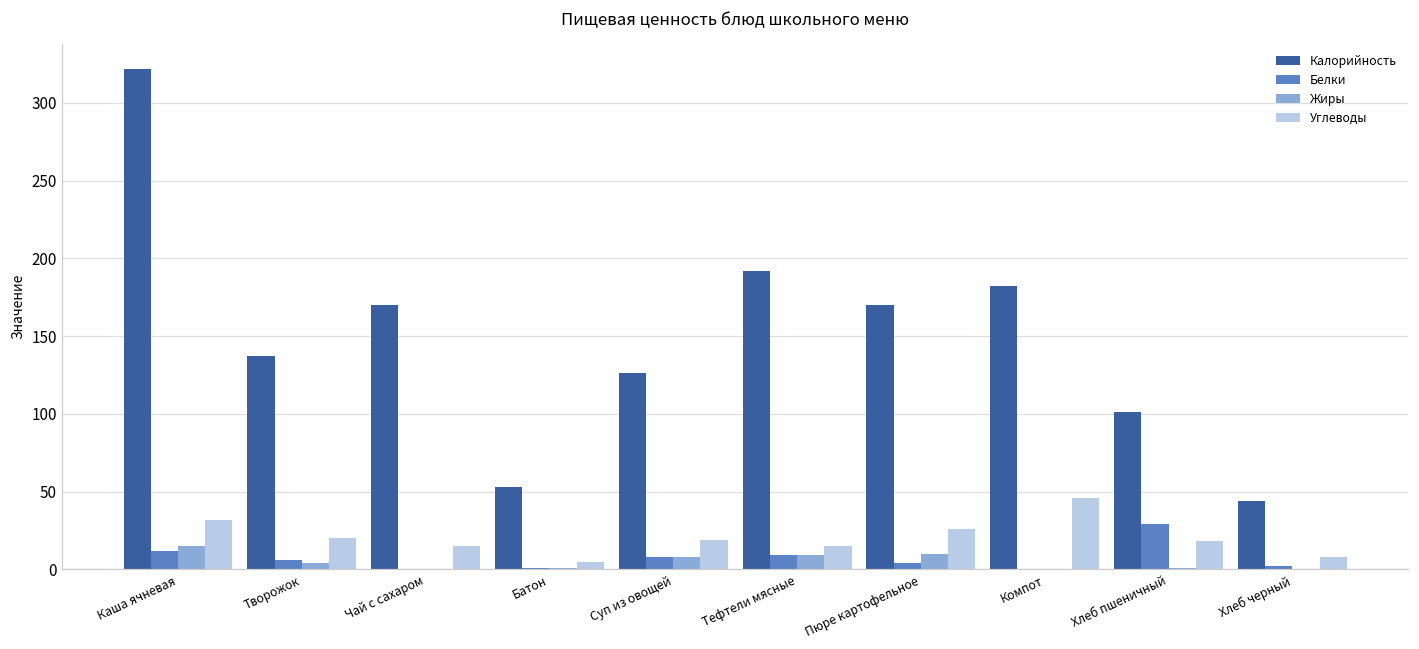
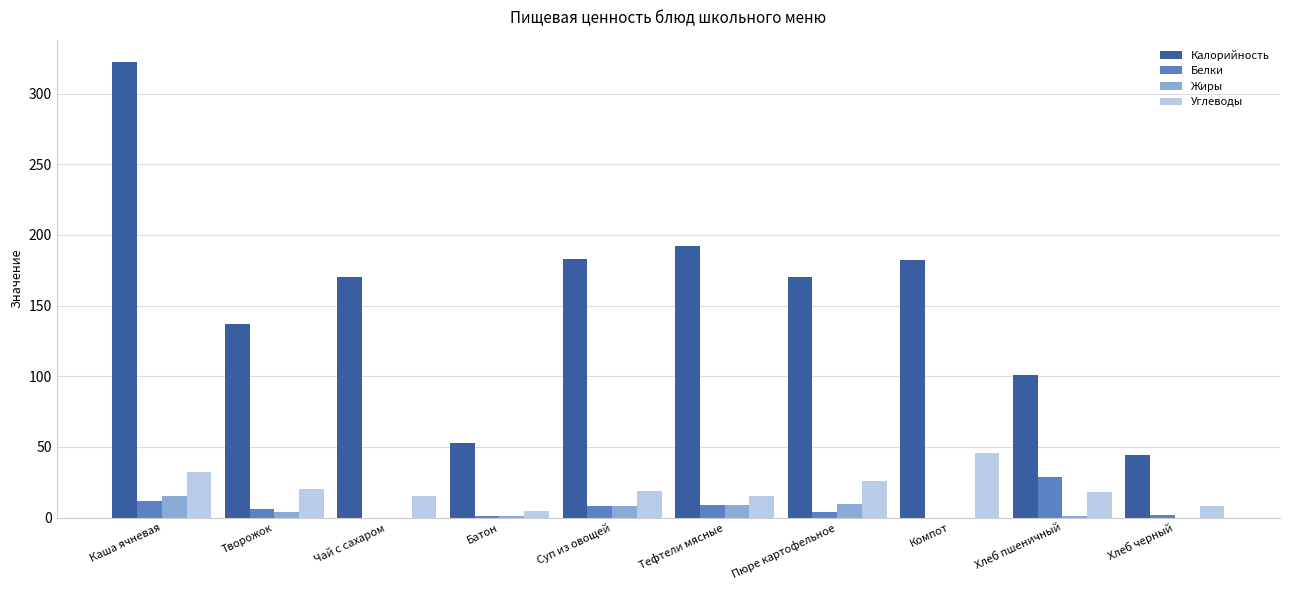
Калорийность, Суп из овощей: 126 -> 183
